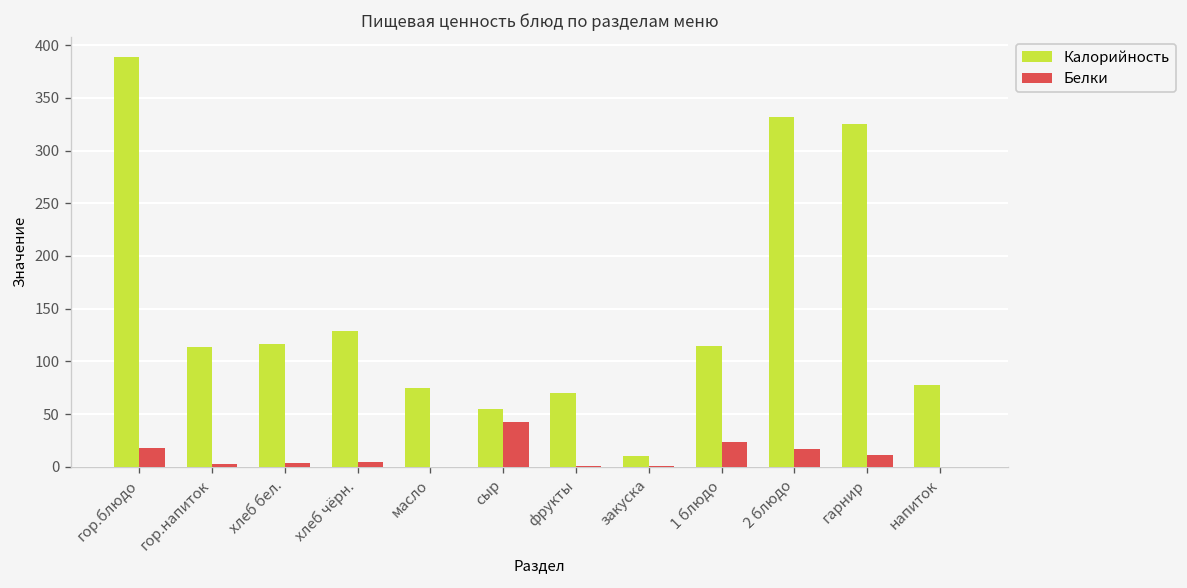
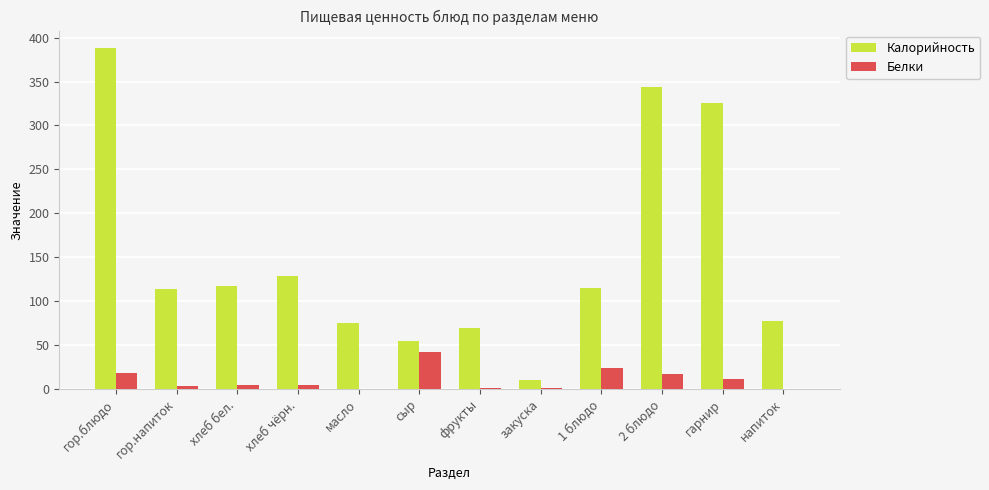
Калорийность, 2 блюдо: 330 -> 340
